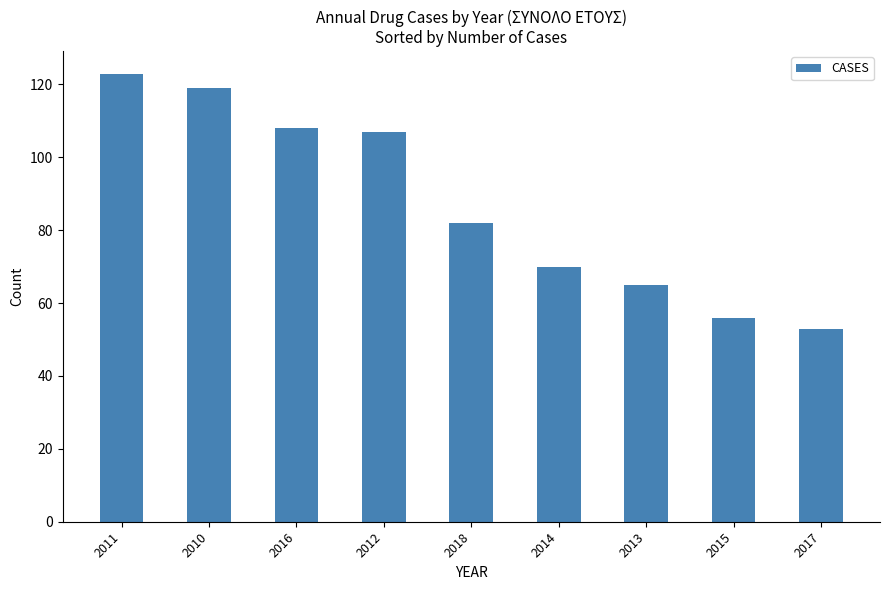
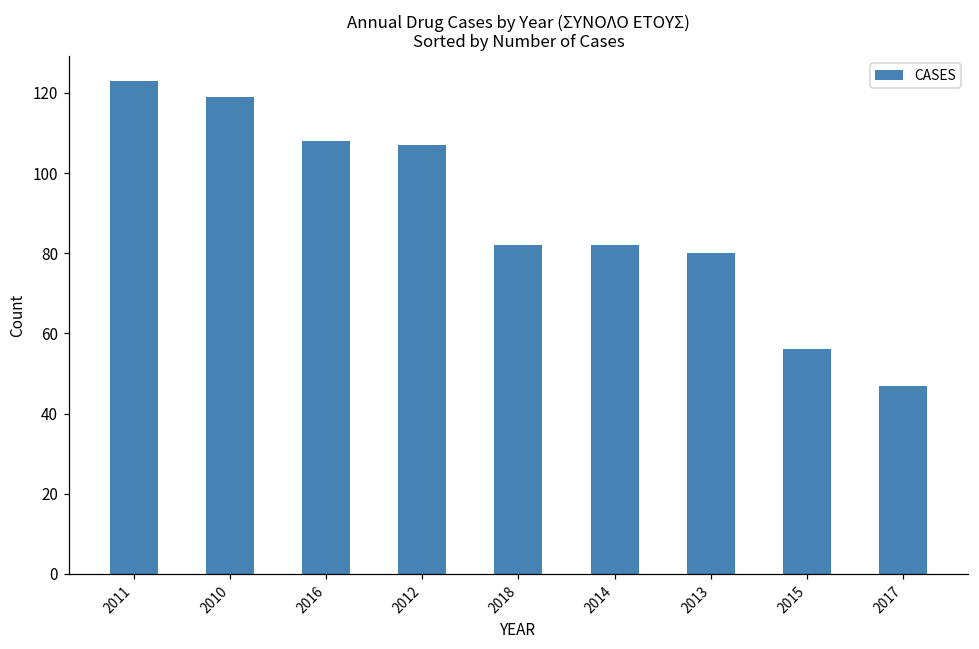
2014: 70 -> 82
2013: 65 -> 80
2017: 53 -> 47
